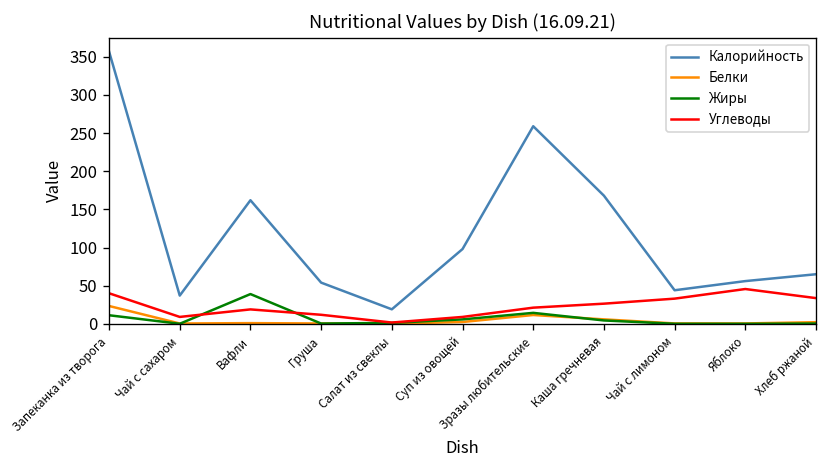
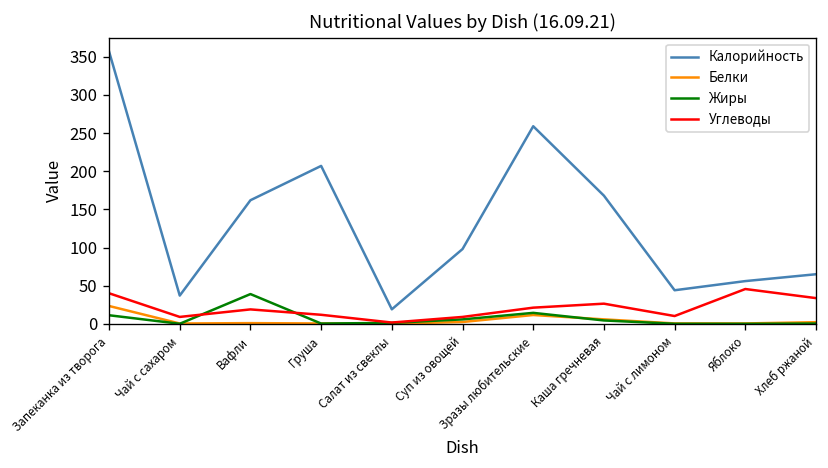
Калорийность, Груша: 50 -> 210
Углеводы, Чай с лимоном: 30 -> 10
